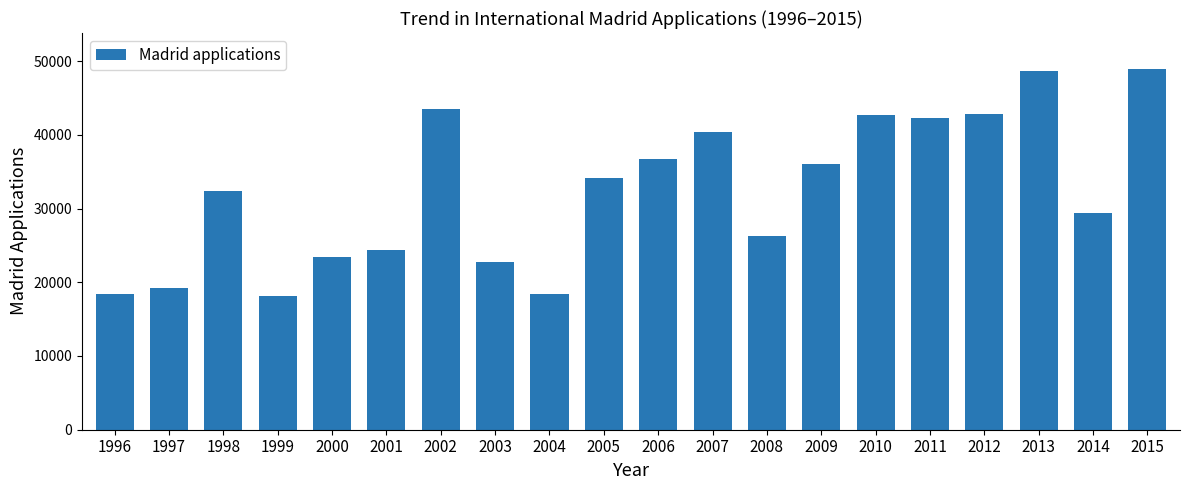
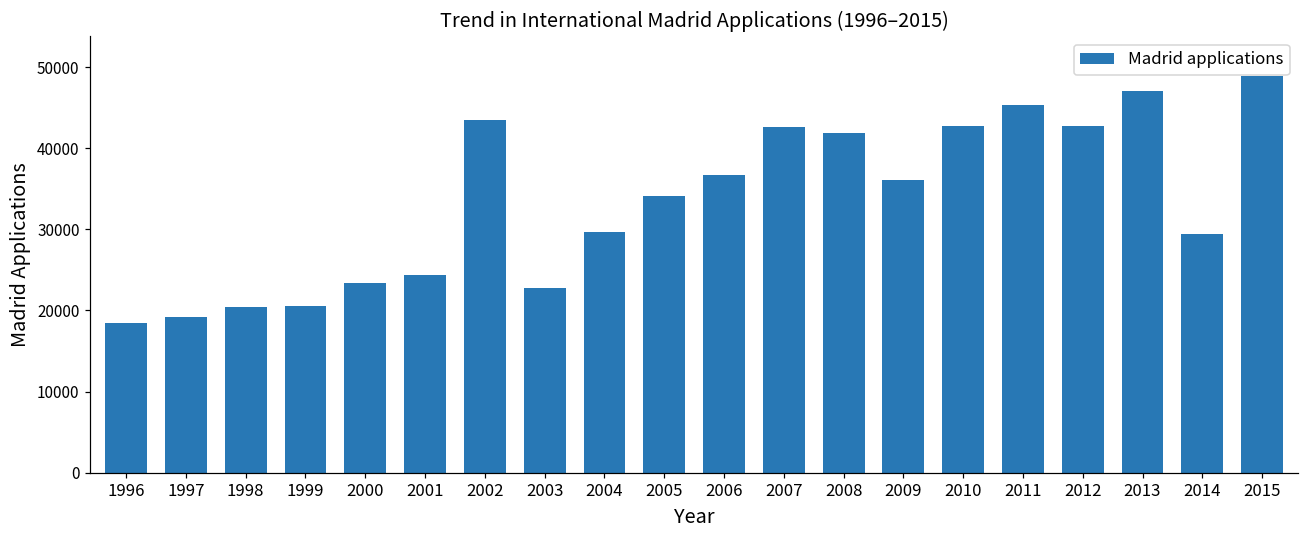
1998: 32000 -> 20000
1999: 18000 -> 21000
2004: 18000 -> 30000
2007: 40000 -> 43000
2008: 26000 -> 42000
2011: 42000 -> 45000
2013: 49000 -> 47000
